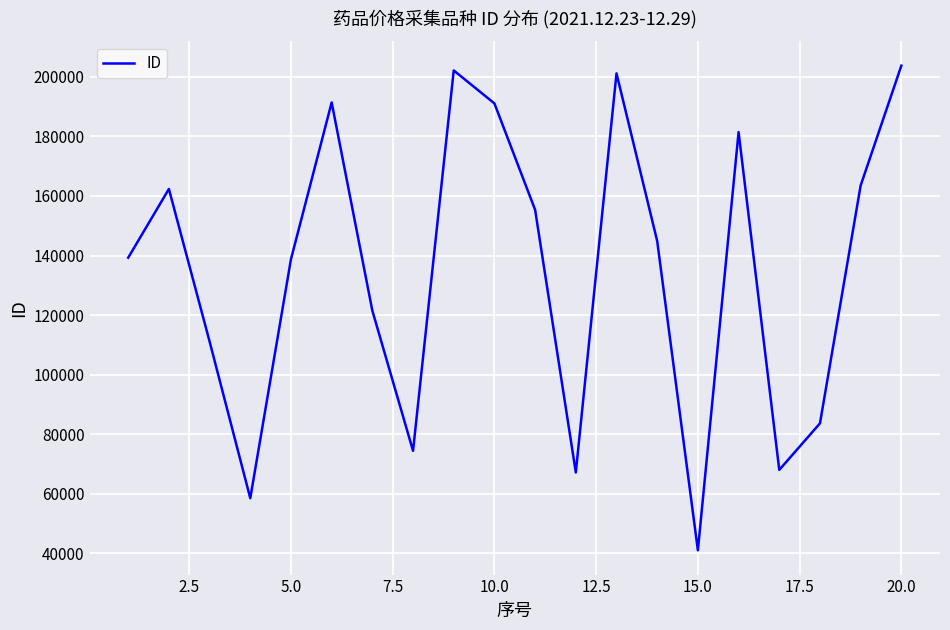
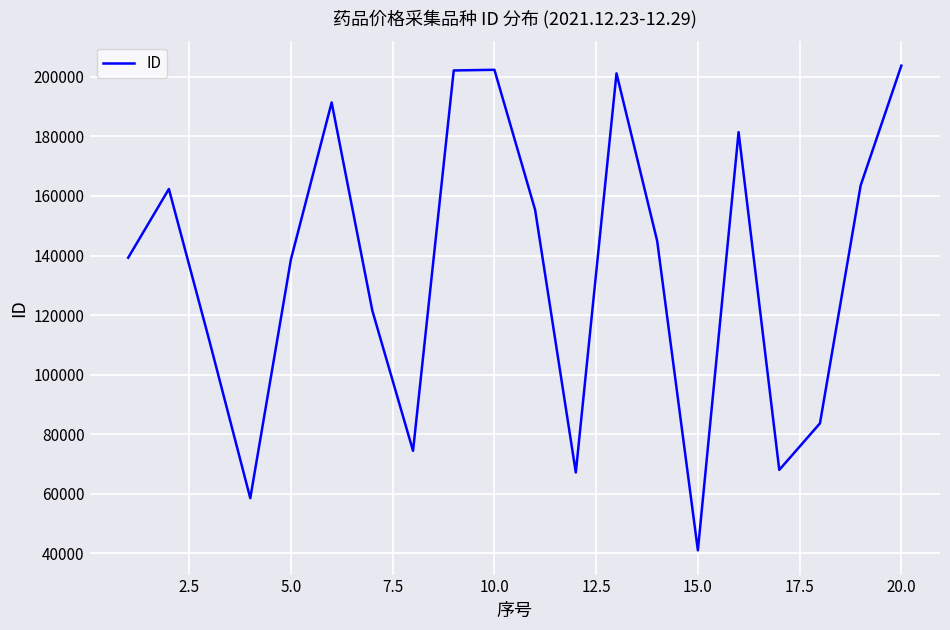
10.0: 191000 -> 202000
